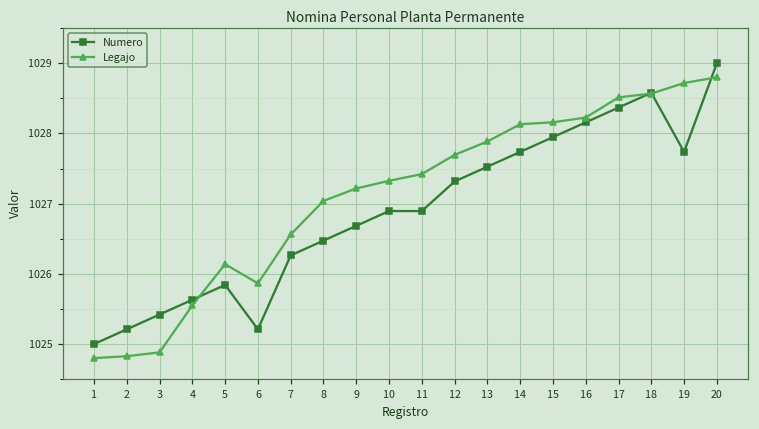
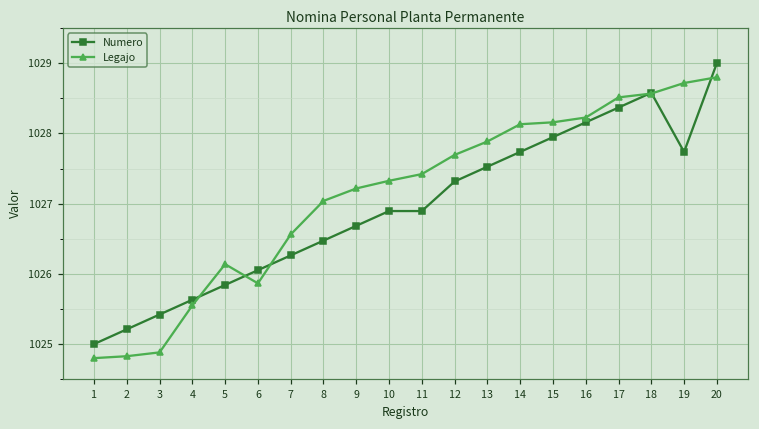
Numero, 6: 1025.2 -> 1026.1
